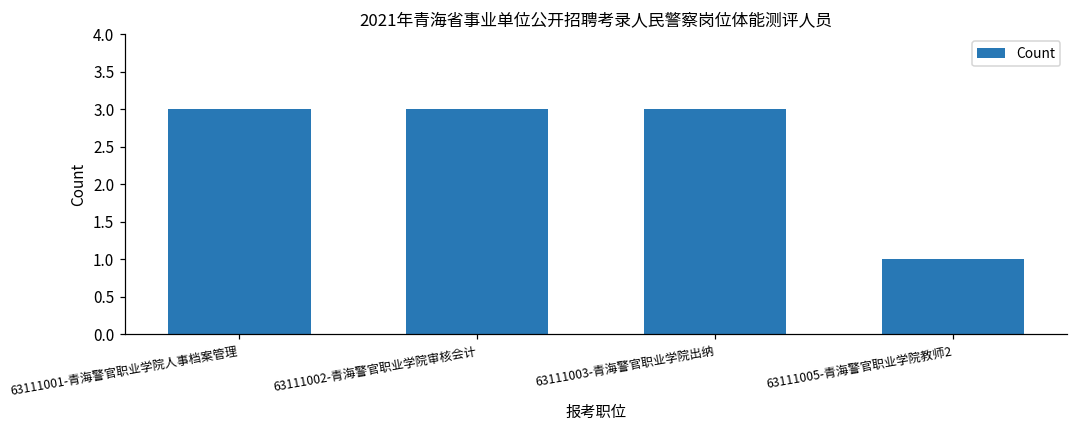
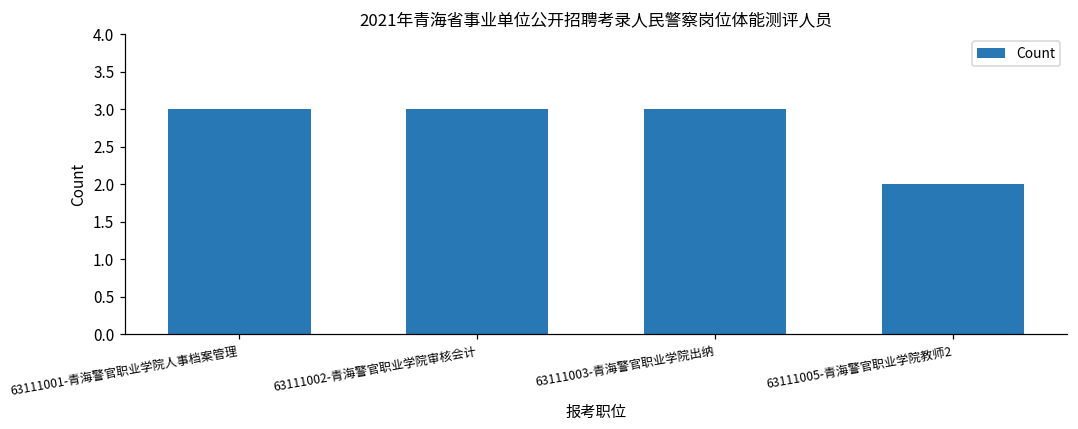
63111005-青海警官职业学院教师2: 1 -> 2
